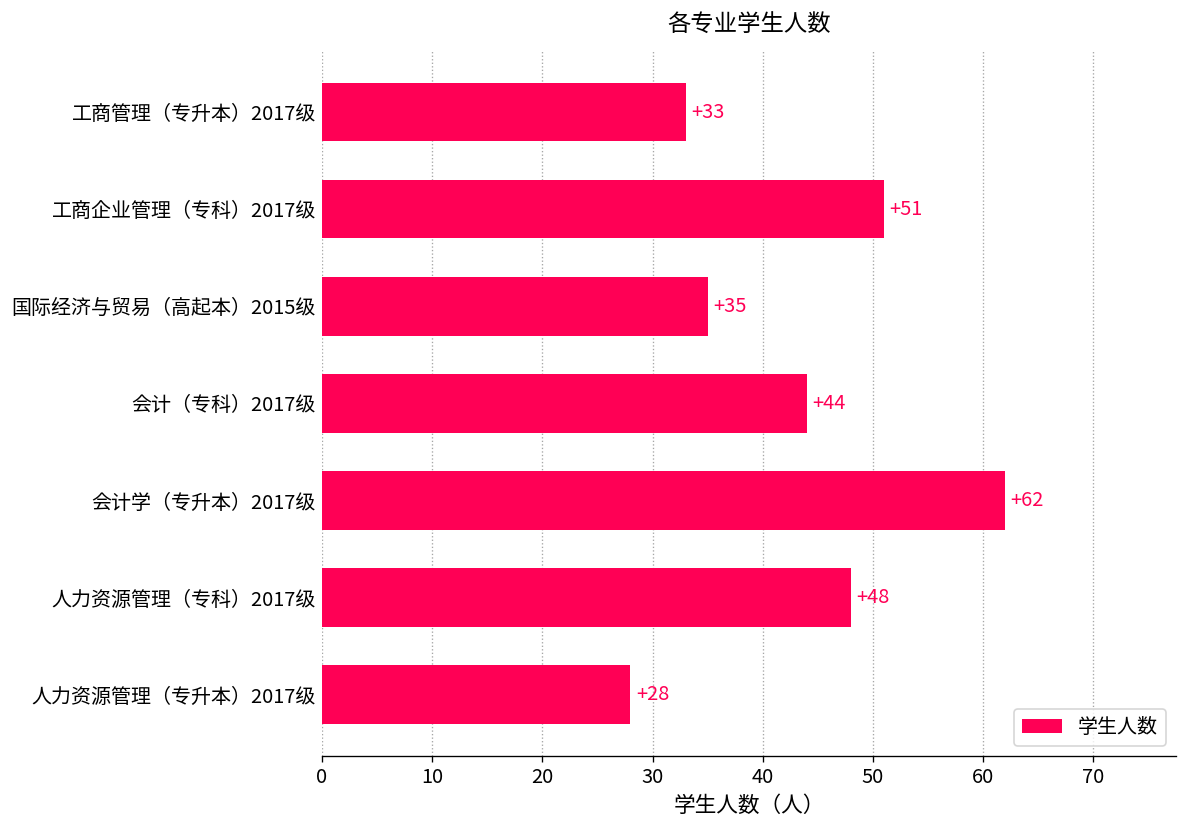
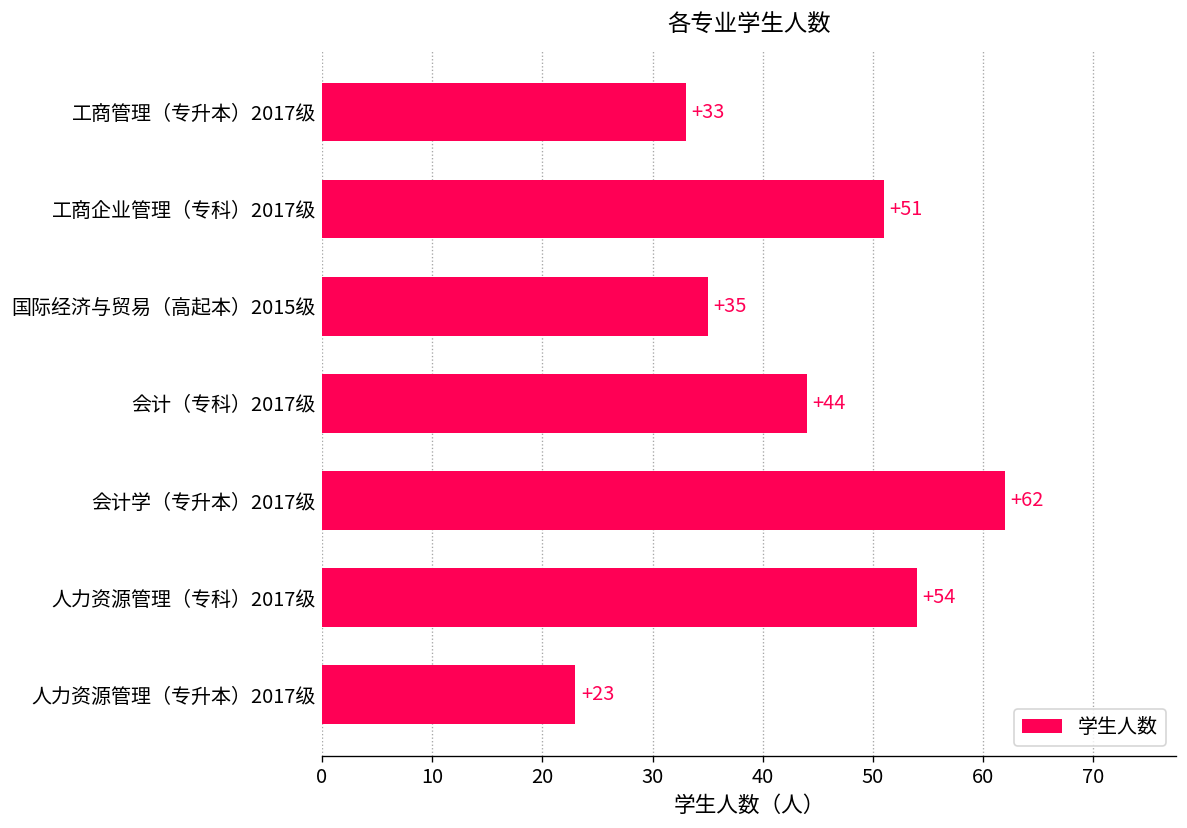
人力资源管理（专科）2017级: +48 -> +54
人力资源管理（专升本）2017级: +28 -> +23
